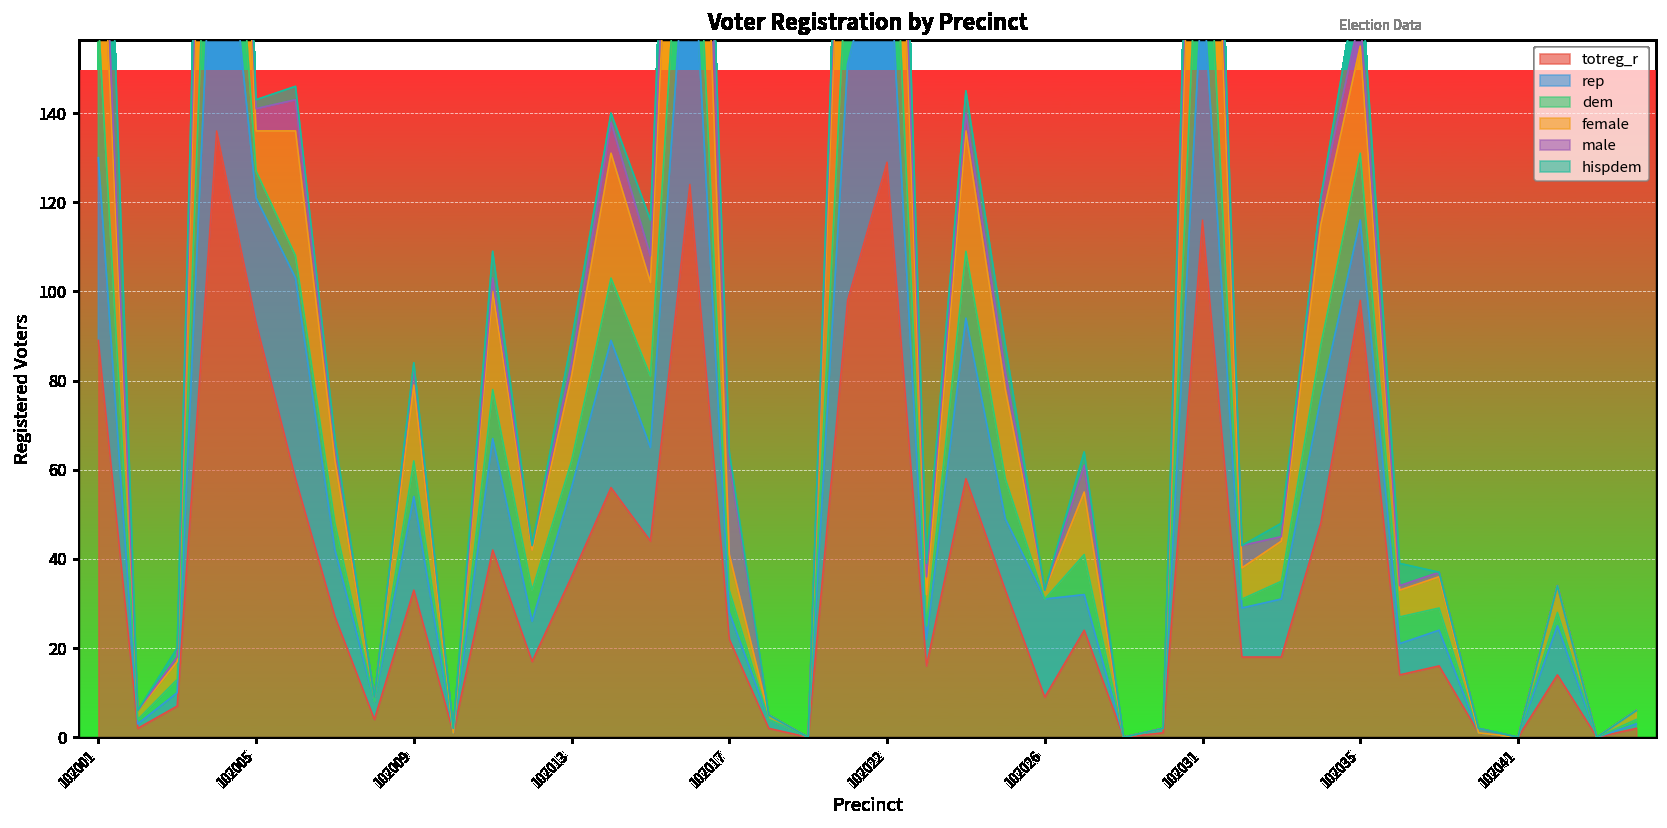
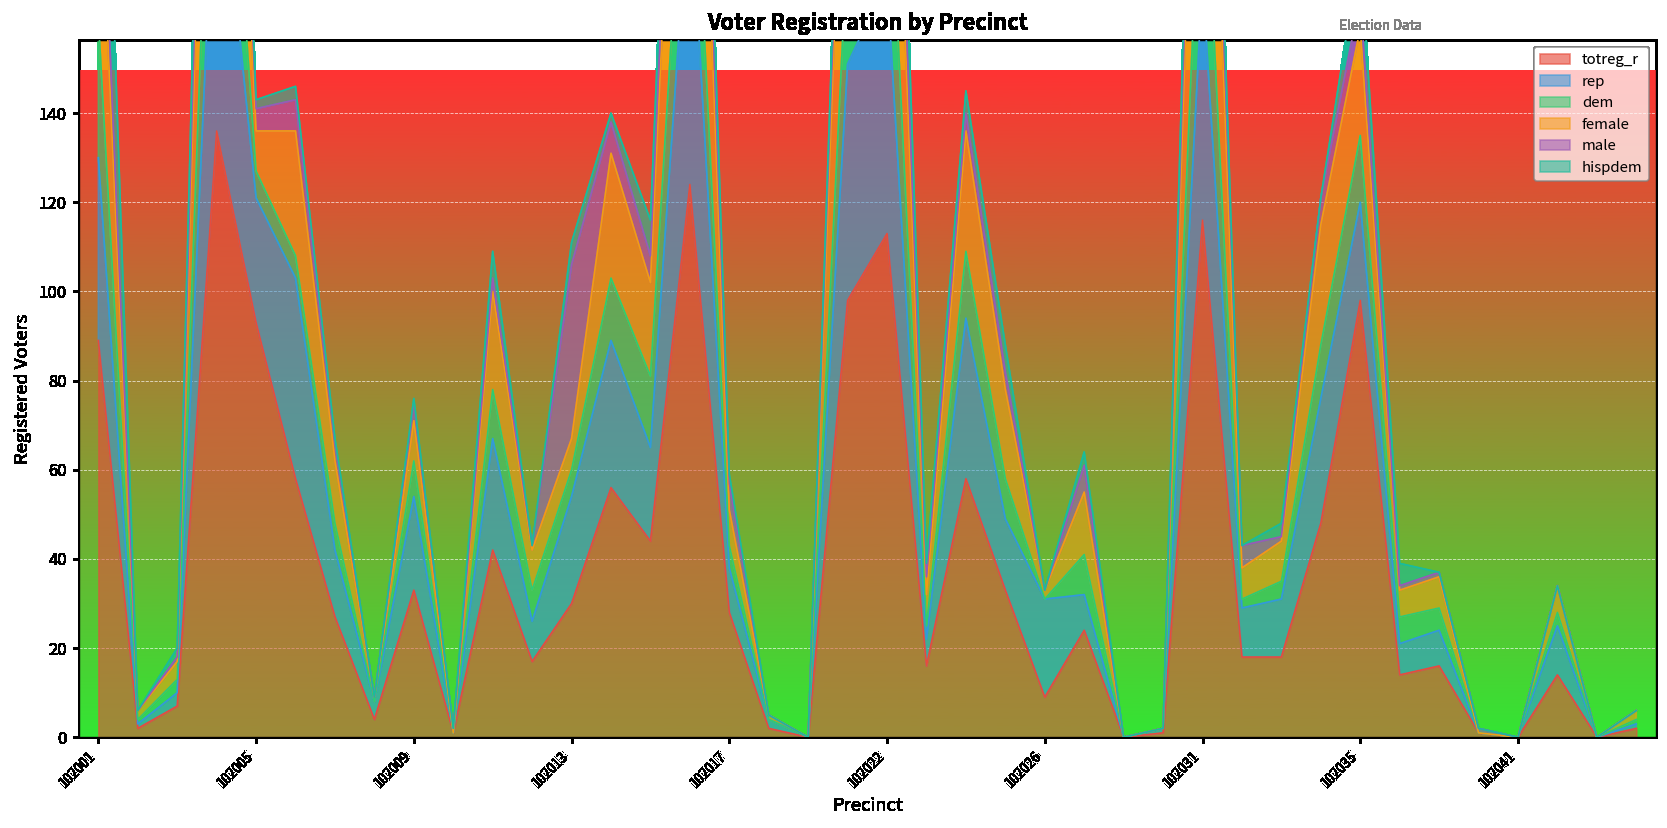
female, 102009: 17 -> 9
totreg_r, 102013: 36 -> 30
rep, 102013: 20 -> 24
female, 102013: 19 -> 7
male, 102013: 3 -> 39
totreg_r, 102017: 22 -> 28
rep, 102017: 6 -> 10
male, 102017: 21 -> 6
totreg_r, 102022: 129 -> 113
rep, 102035: 18 -> 22
